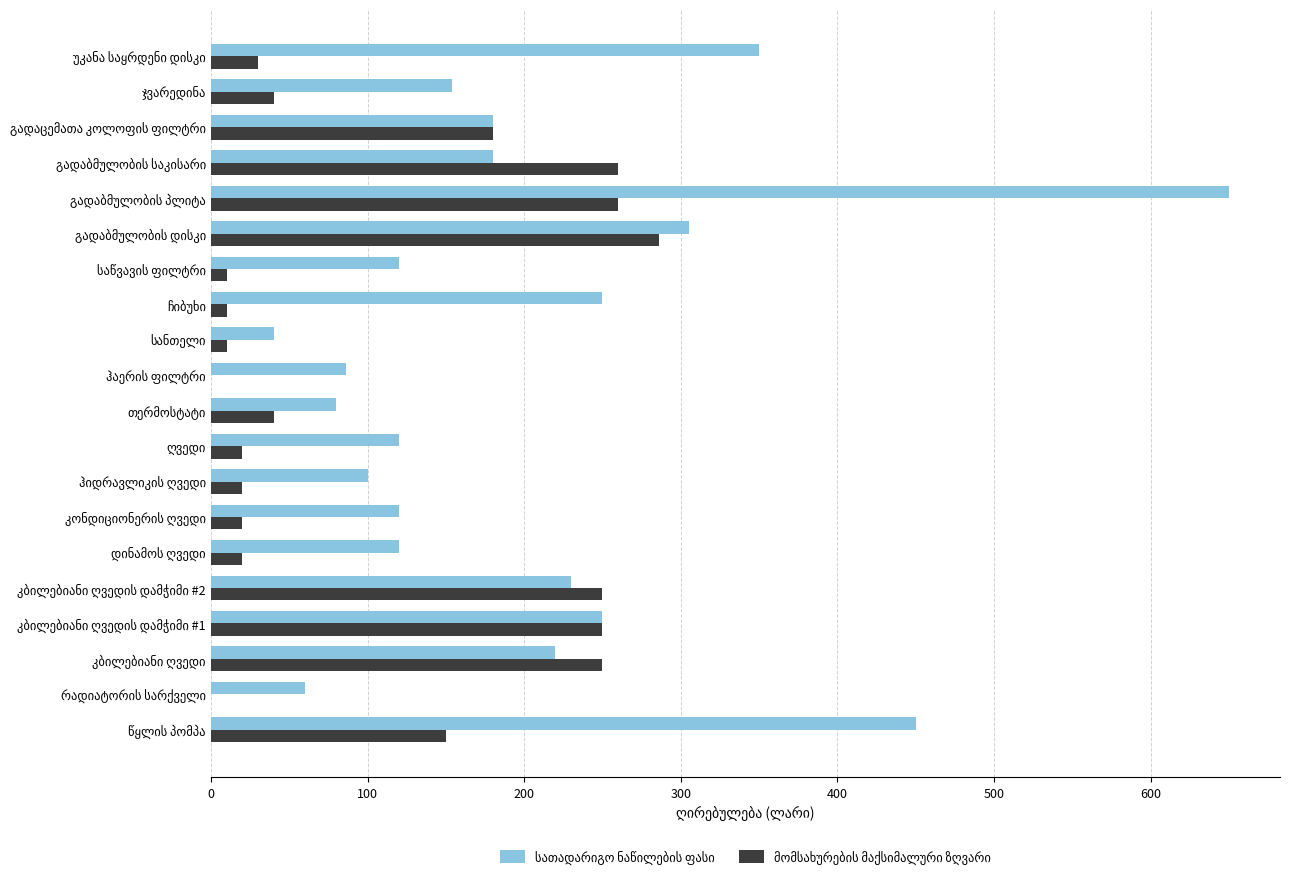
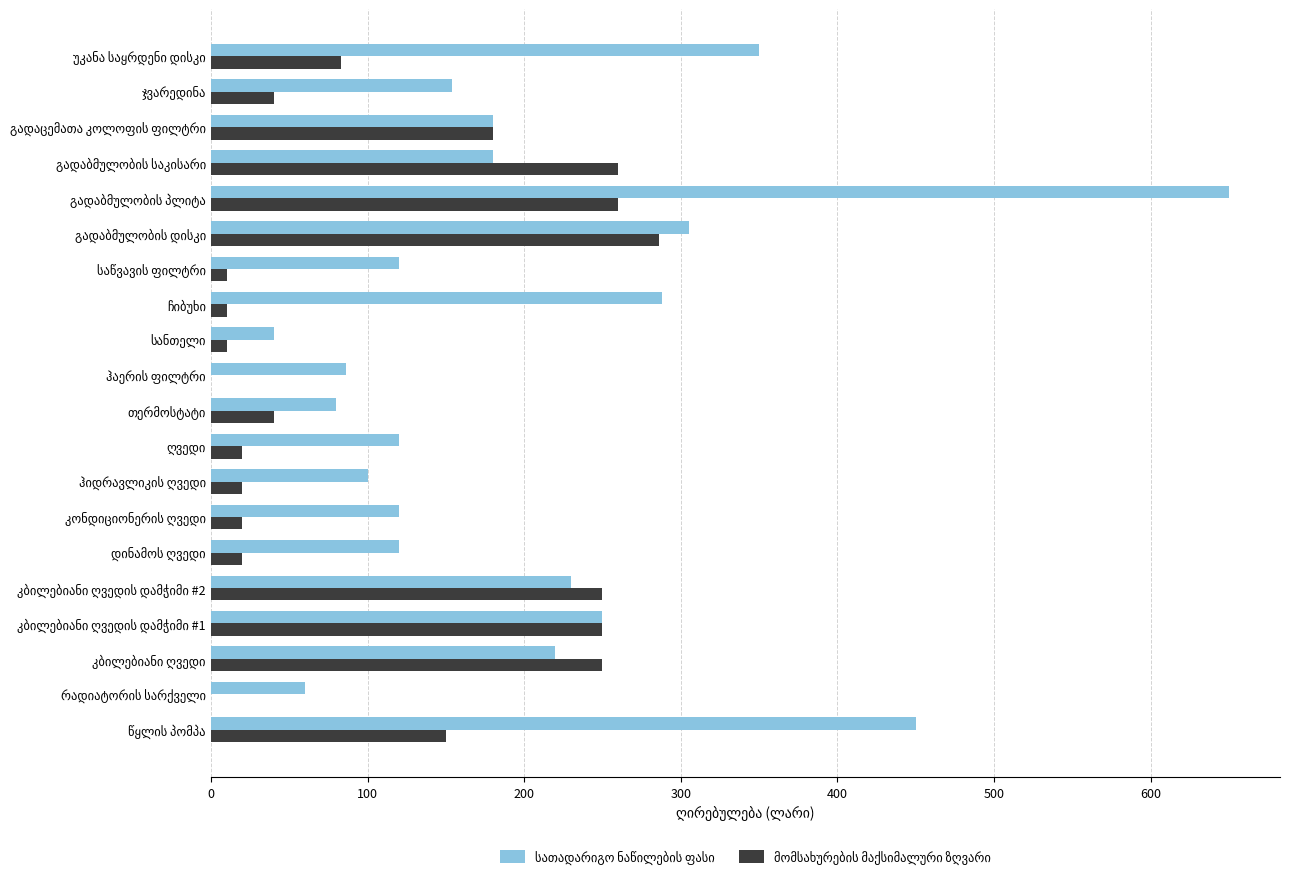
მომსახურების მაქსიმალური ზღვარი, უკანა საყრდენი დისკი: 30 -> 83
სათადარიგო ნაწილების ფასი, ჩიბუხი: 250 -> 288
